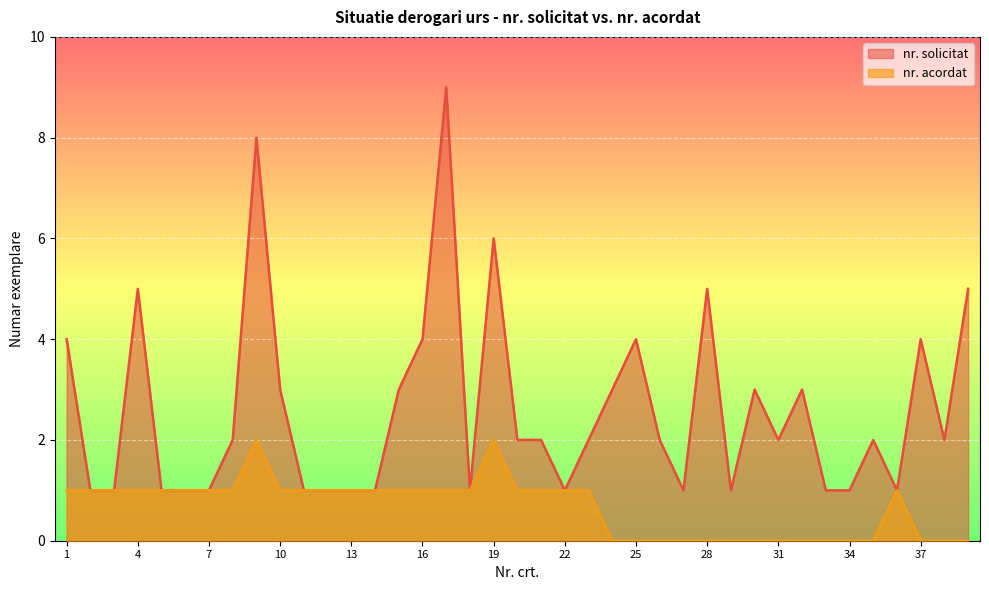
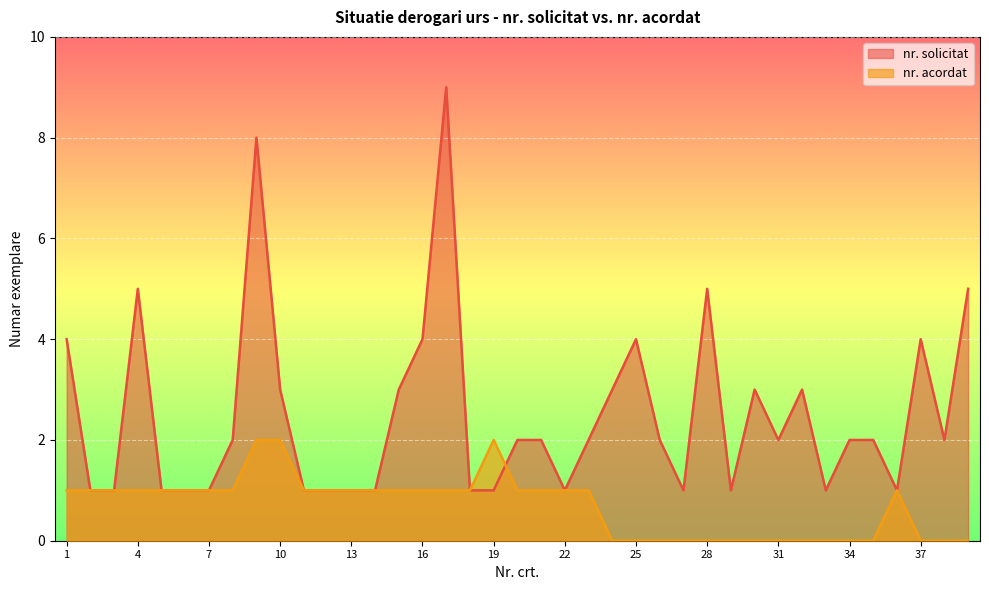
nr. acordat, 10: 1 -> 2
nr. solicitat, 19: 6 -> 1
nr. solicitat, 34: 1 -> 2
